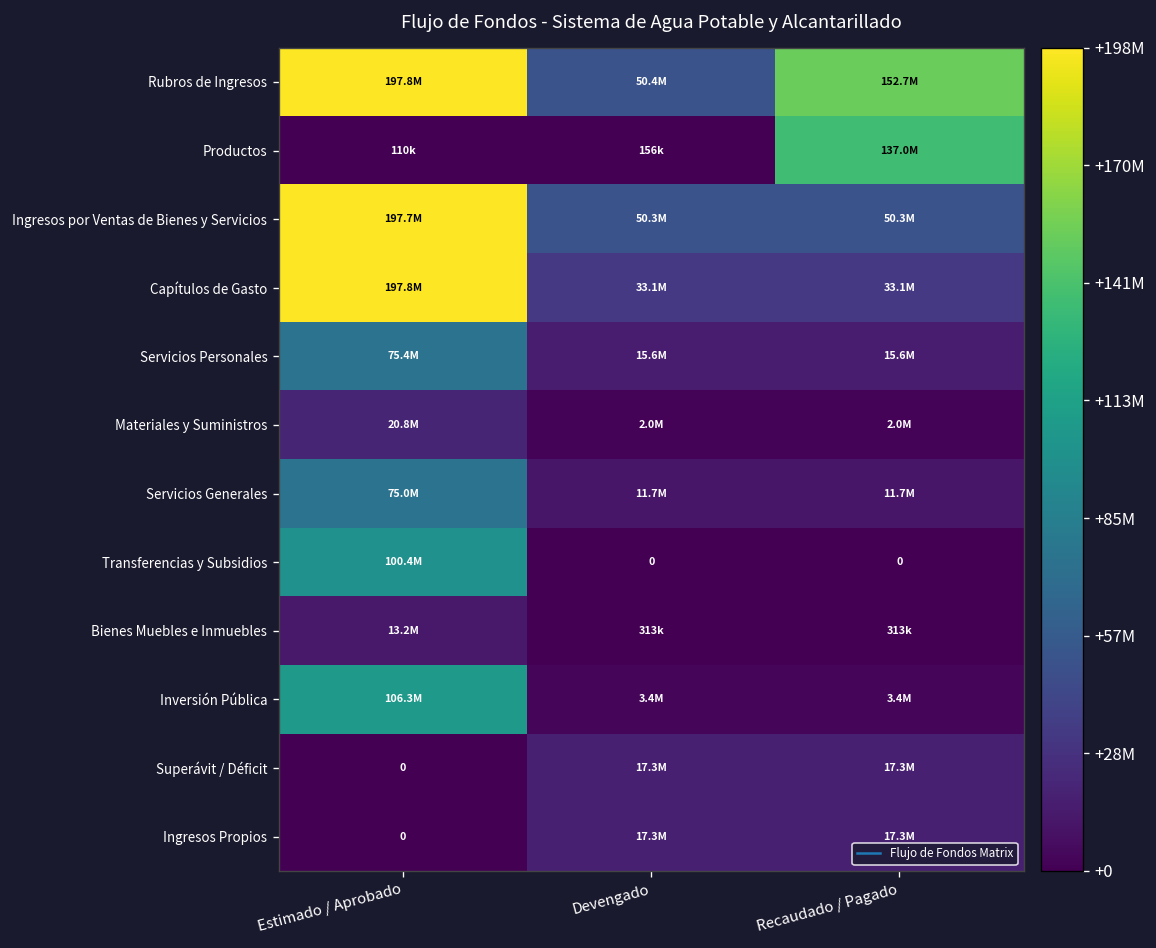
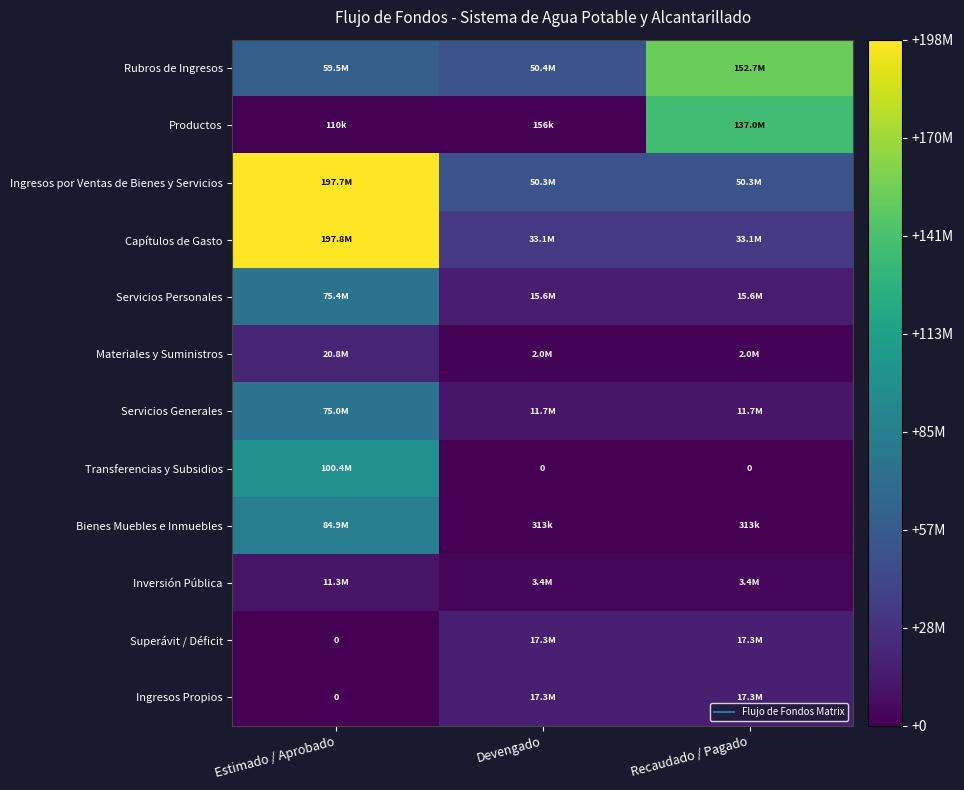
Rubros de Ingresos, Estimado / Aprobado: 197.8M -> 59.5M
Bienes Muebles e Inmuebles, Estimado / Aprobado: 13.2M -> 84.9M
Inversión Pública, Estimado / Aprobado: 106.3M -> 11.3M
